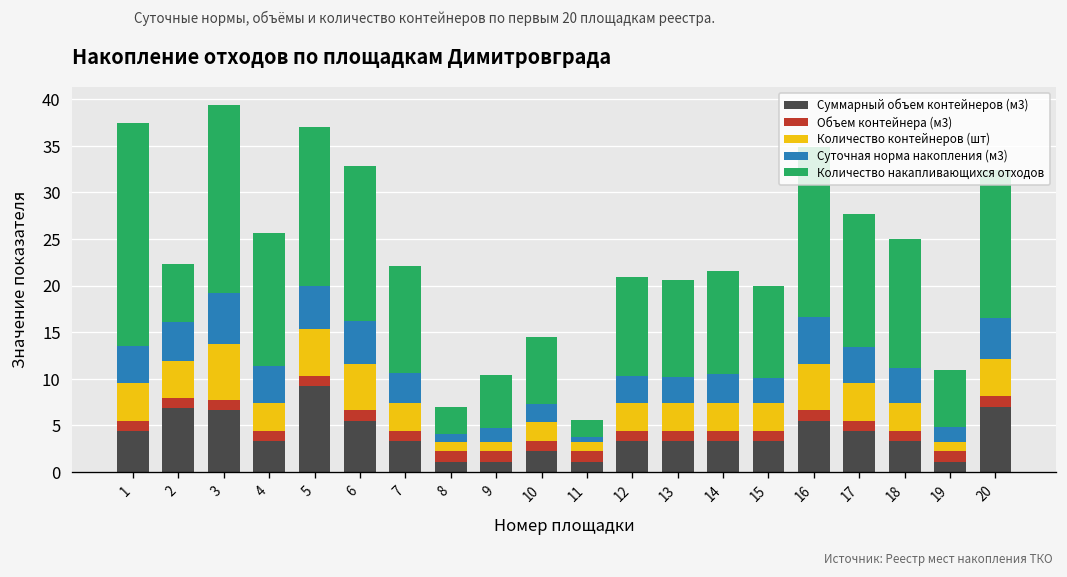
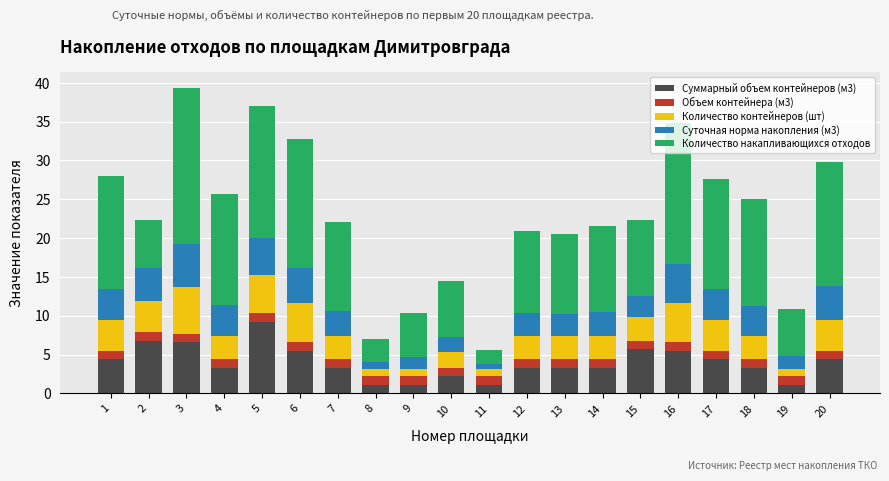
Количество накапливающихся отходов, 1: 24 -> 15
Суммарный объем контейнеров (м3), 15: 3 -> 6
Суммарный объем контейнеров (м3), 20: 7 -> 4
